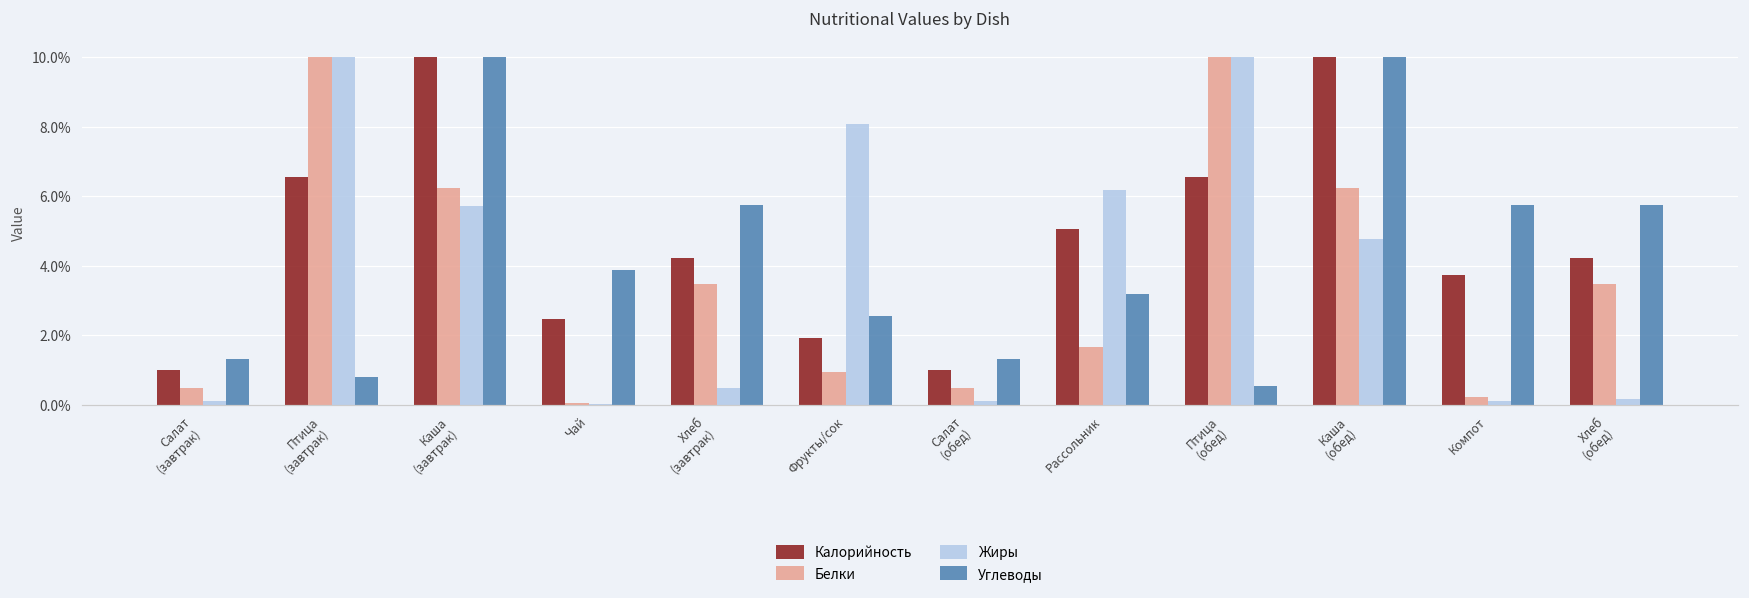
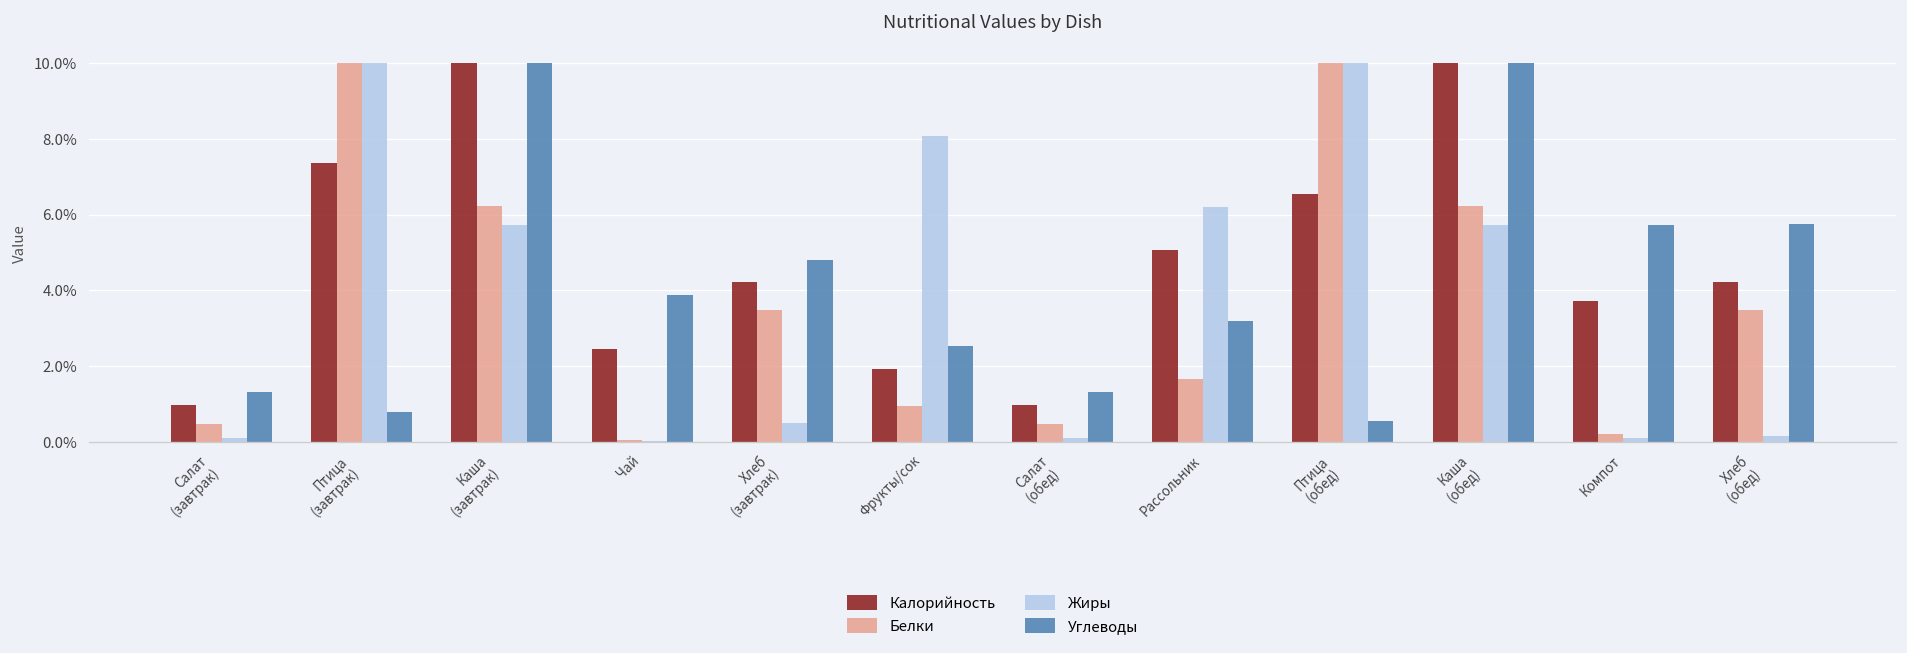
Калорийность, Птица (завтрак): 6.5% -> 7.4%
Углеводы, Хлеб (завтрак): 5.7% -> 4.8%
Жиры, Каша (обед): 4.8% -> 5.7%
